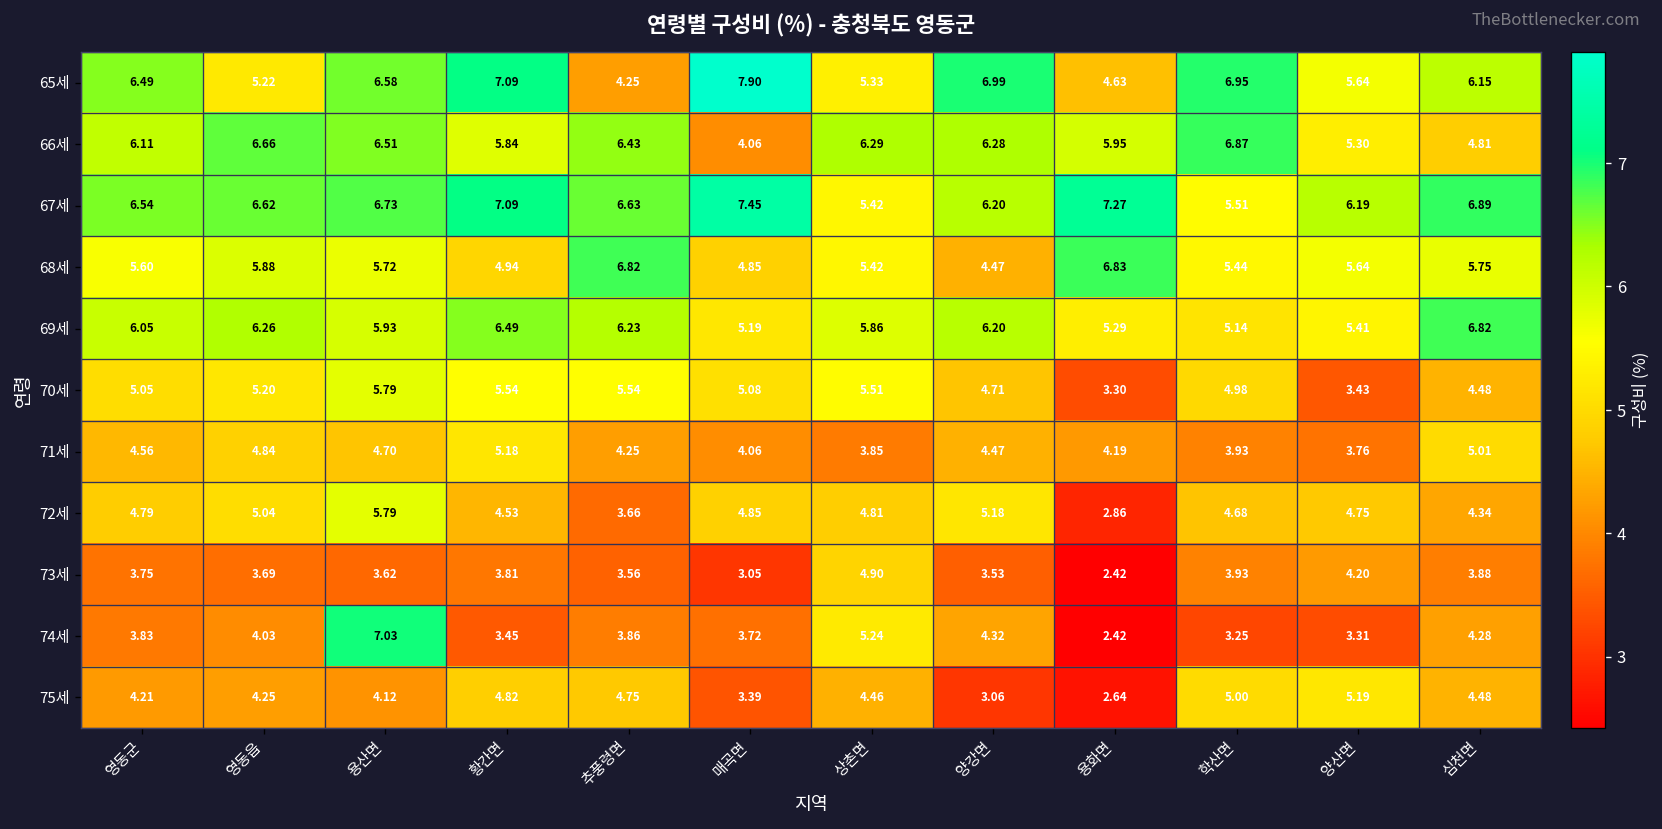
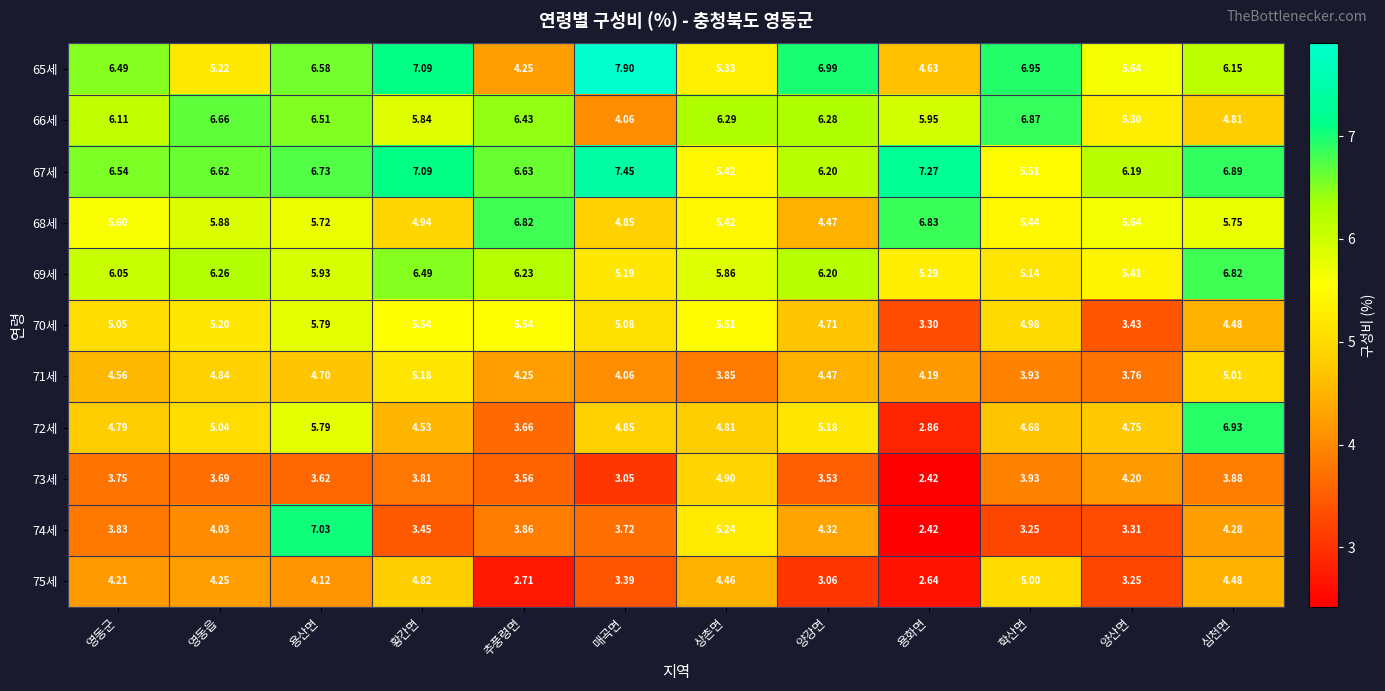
72세, 심천면: 4.34 -> 6.93
75세, 추풍령면: 4.75 -> 2.71
75세, 양산면: 5.19 -> 3.25
